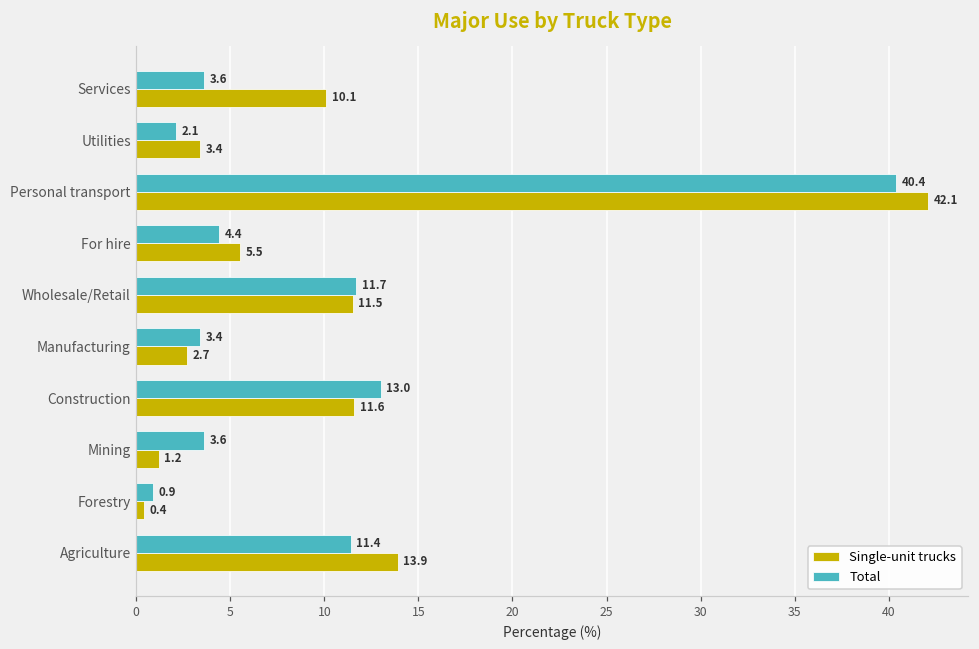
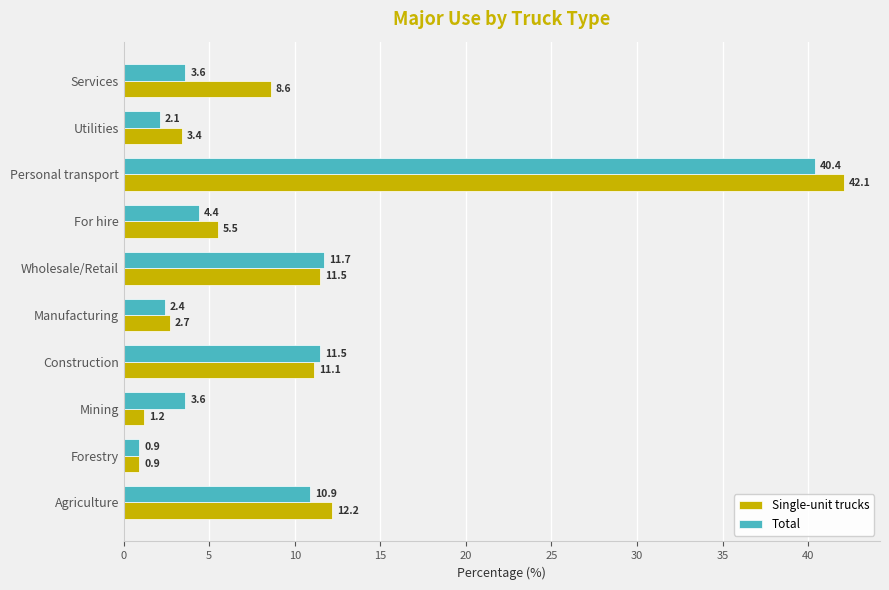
Single-unit trucks, Services: 10.1 -> 8.6
Total, Manufacturing: 3.4 -> 2.4
Total, Construction: 13.0 -> 11.5
Single-unit trucks, Construction: 11.6 -> 11.1
Single-unit trucks, Forestry: 0.4 -> 0.9
Total, Agriculture: 11.4 -> 10.9
Single-unit trucks, Agriculture: 13.9 -> 12.2
